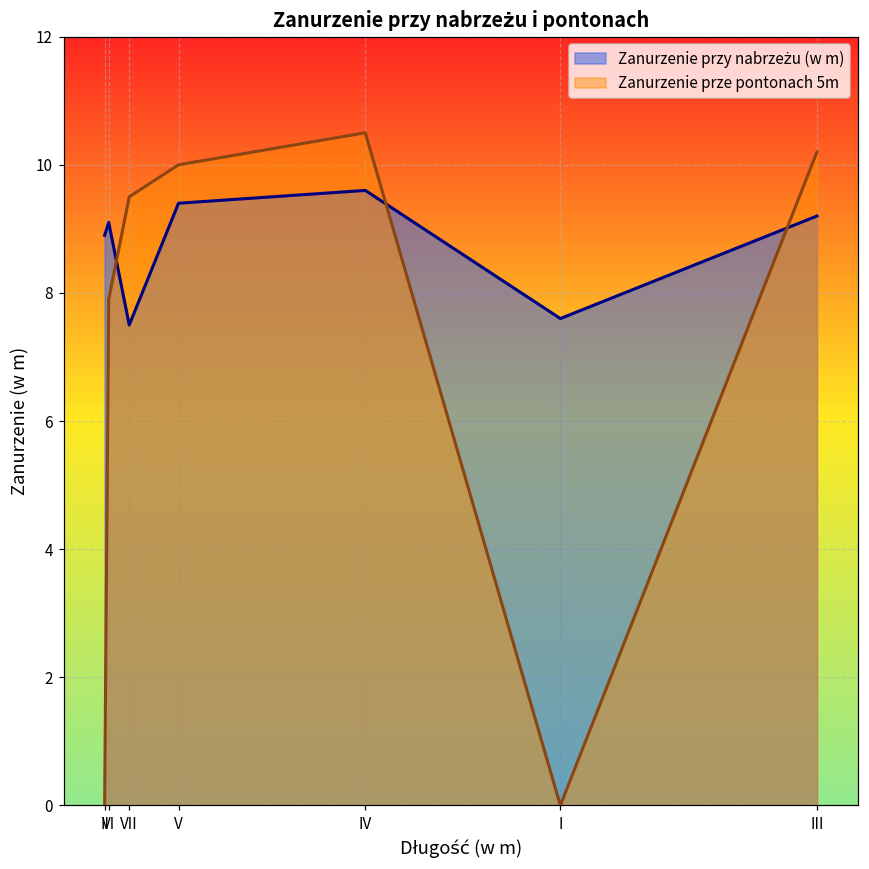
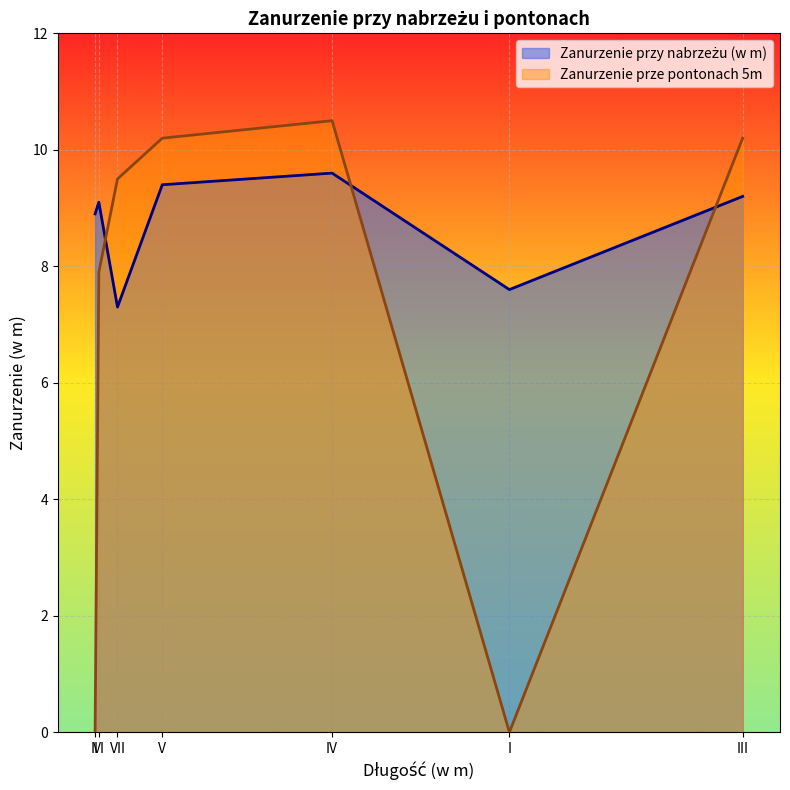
Zanurzenie przy nabrzeżu (w m), VII: 7.5 -> 7.3
Zanurzenie prze pontonach 5m, V: 10.0 -> 10.2
